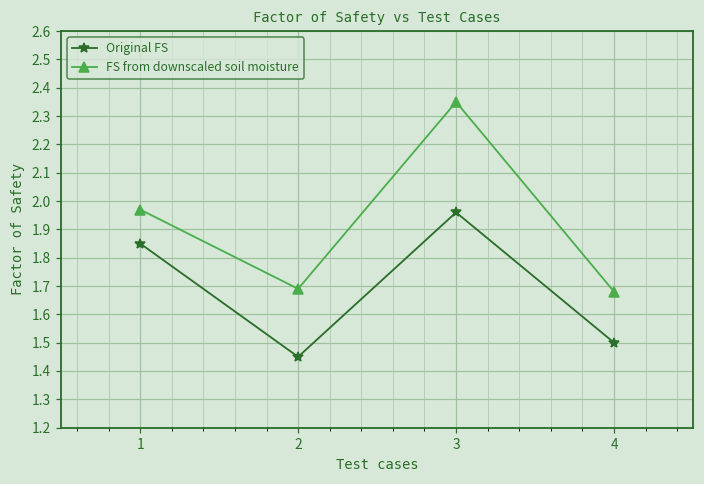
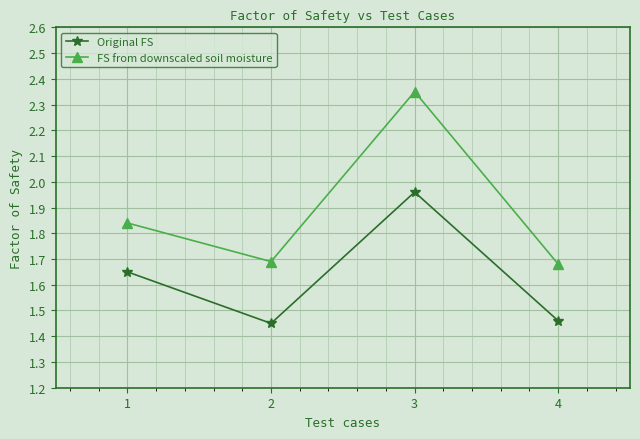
Original FS, 1: 1.85 -> 1.65
FS from downscaled soil moisture, 1: 1.97 -> 1.84
Original FS, 4: 1.50 -> 1.46
